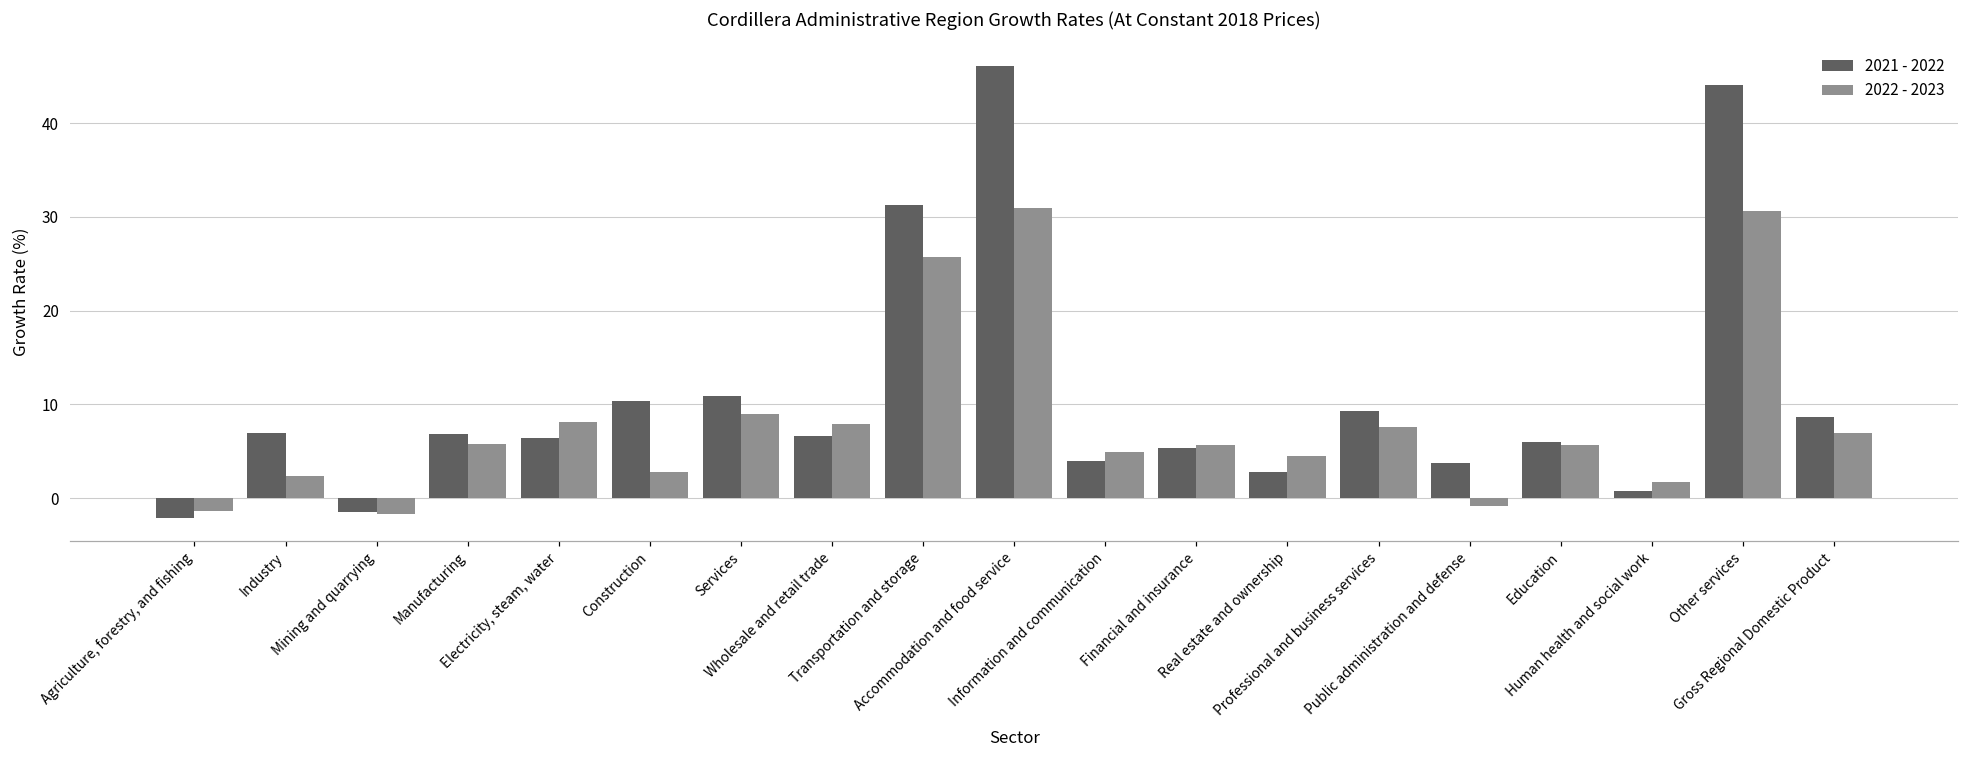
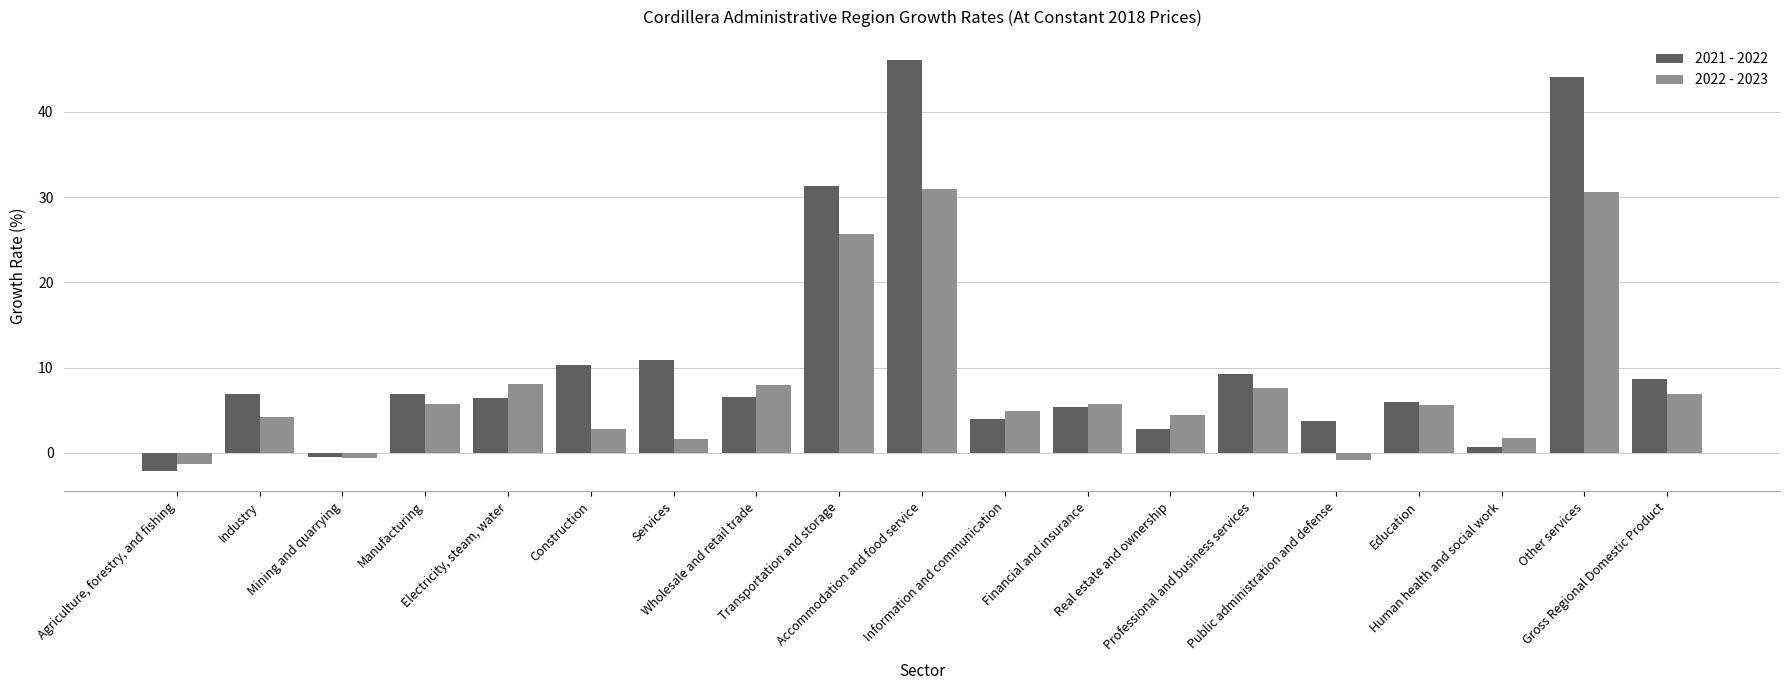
2022 - 2023, Industry: 2 -> 4
2021 - 2022, Mining and quarrying: -1 -> 0
2022 - 2023, Mining and quarrying: -2 -> -1
2022 - 2023, Services: 9 -> 2
